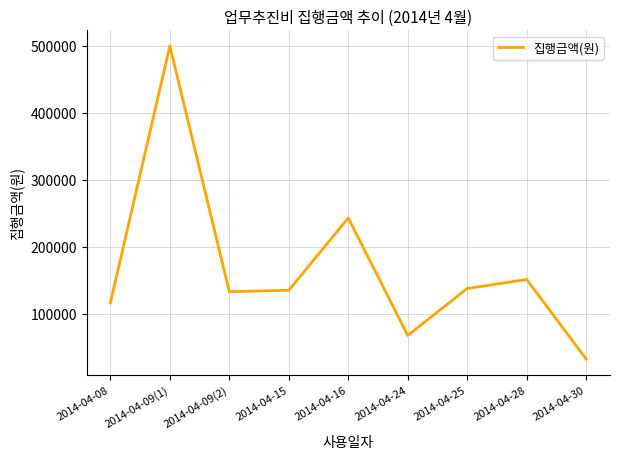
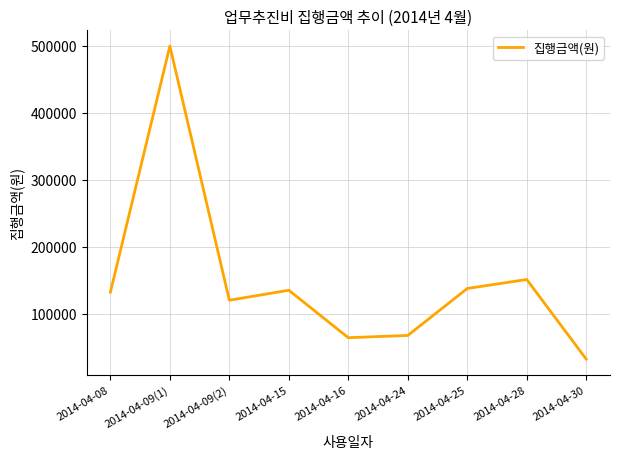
2014-04-08: 120000 -> 130000
2014-04-09(2): 130000 -> 120000
2014-04-16: 240000 -> 60000
